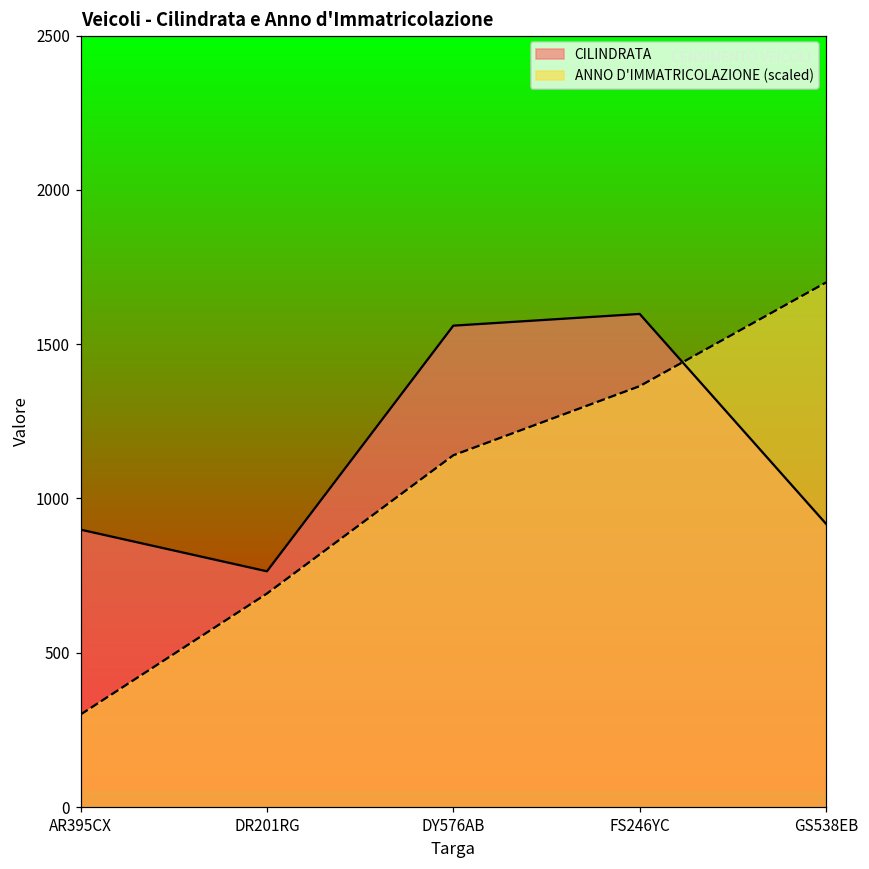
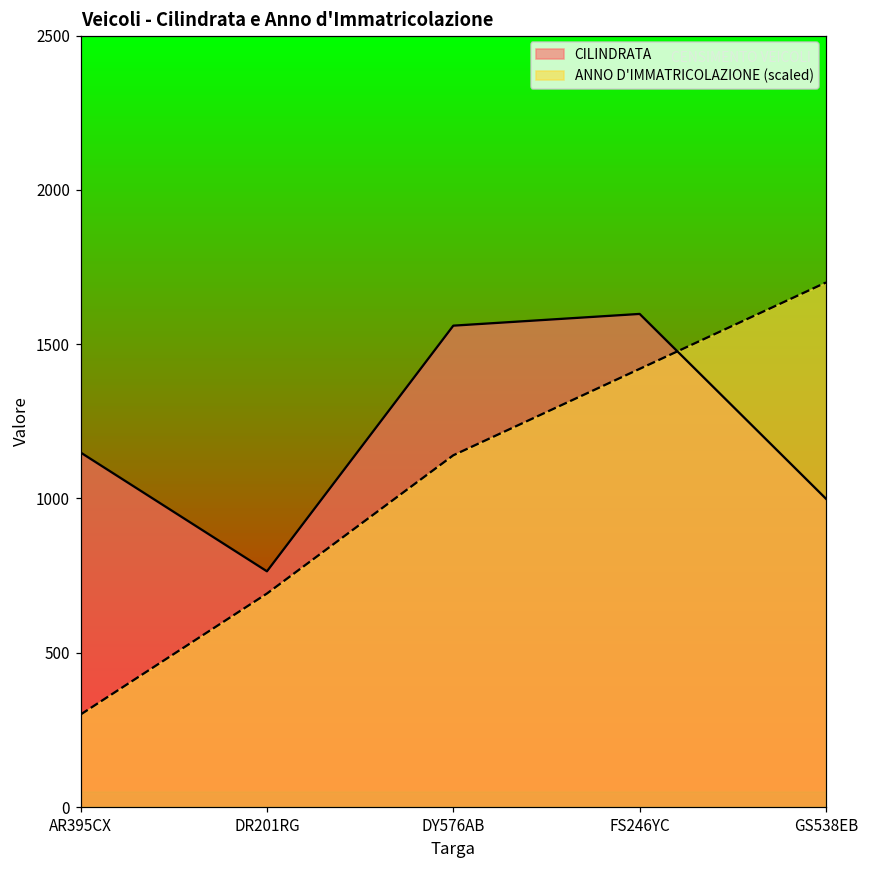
CILINDRATA, AR395CX: 900 -> 1150
ANNO D'IMMATRICOLAZIONE (scaled), FS246YC: 1360 -> 1420
CILINDRATA, GS538EB: 920 -> 1000
